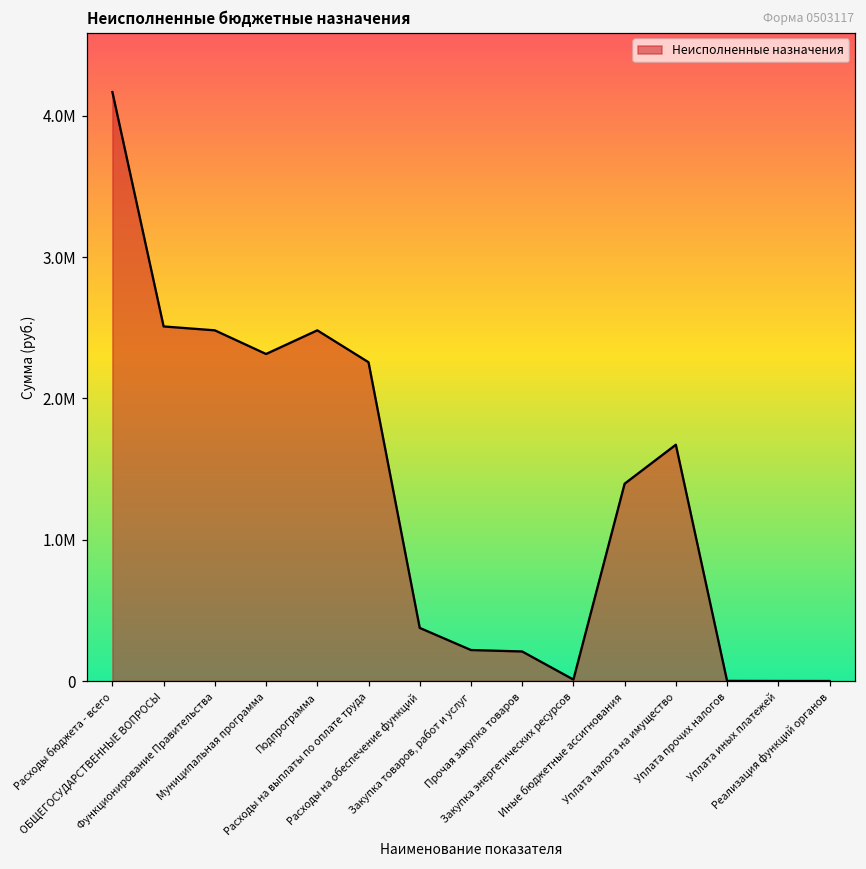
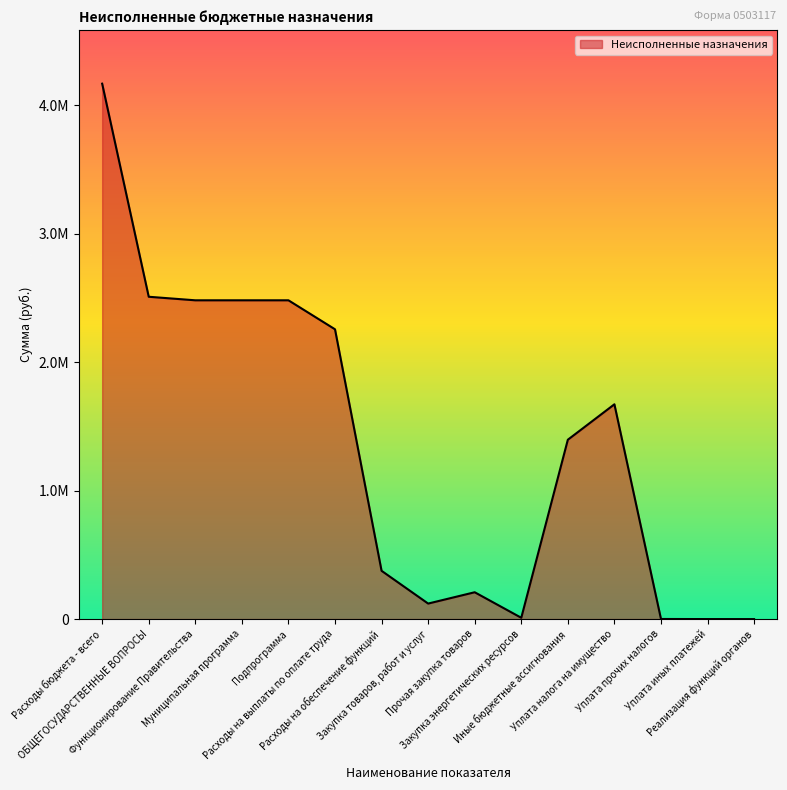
Муниципальная программа: 2310000 -> 2480000
Закупка товаров, работ и услуг: 220000 -> 120000
